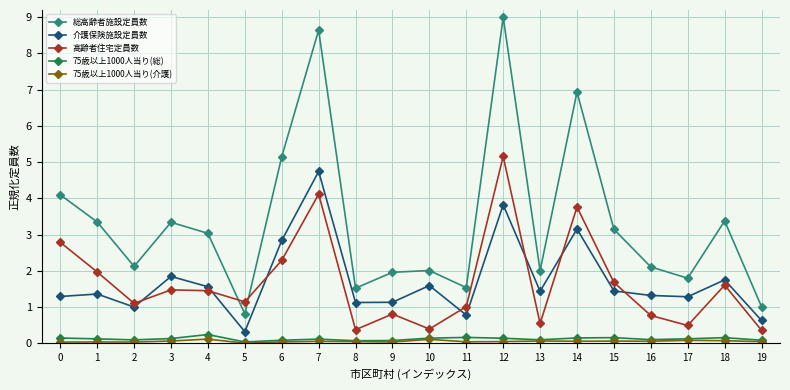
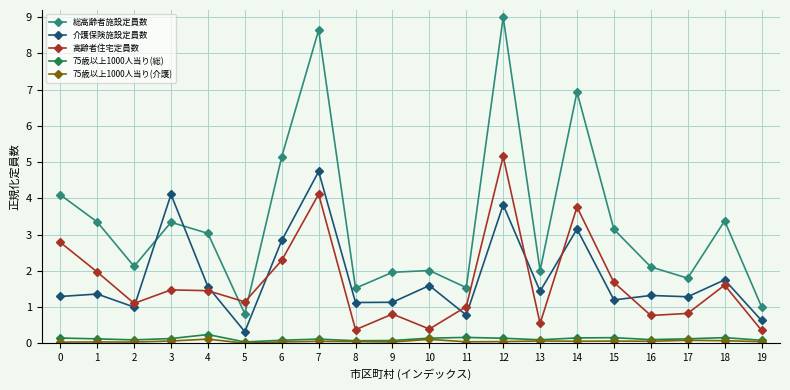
介護保険施設定員数, 3: 1.8 -> 4.1
介護保険施設定員数, 15: 1.4 -> 1.2
高齢者住宅定員数, 17: 0.5 -> 0.8
